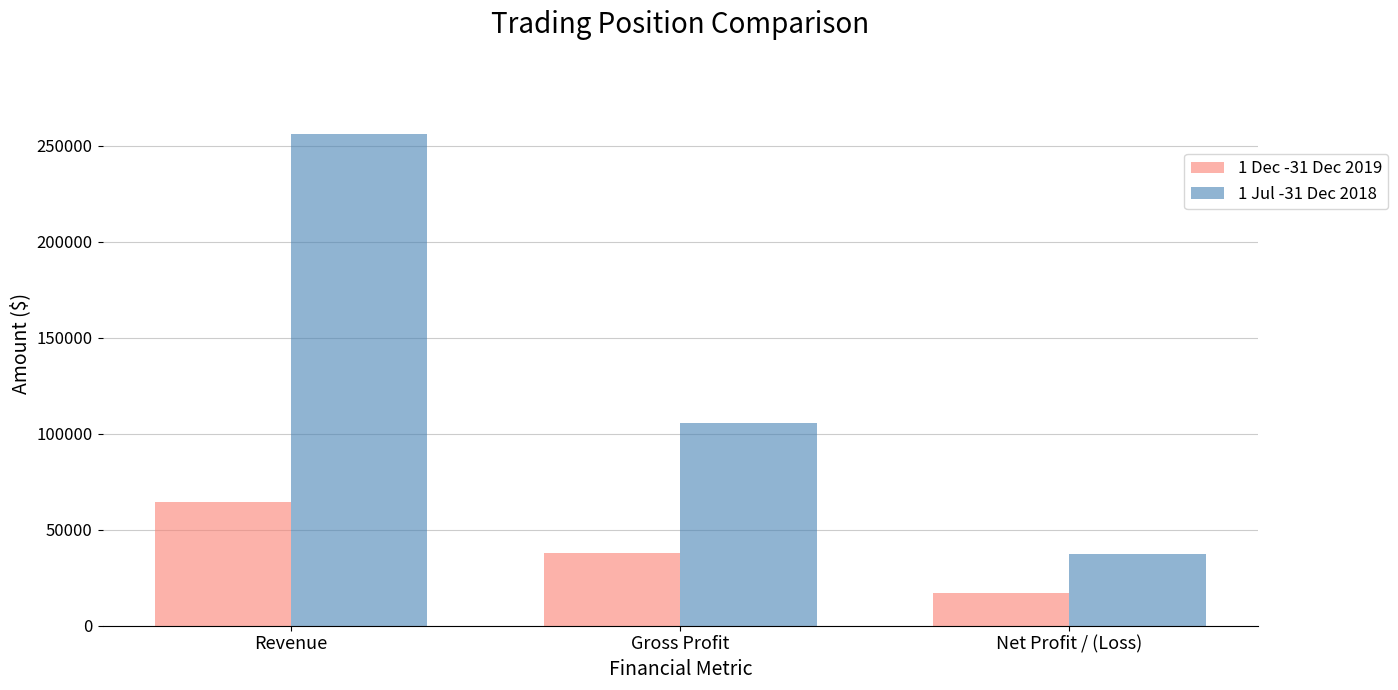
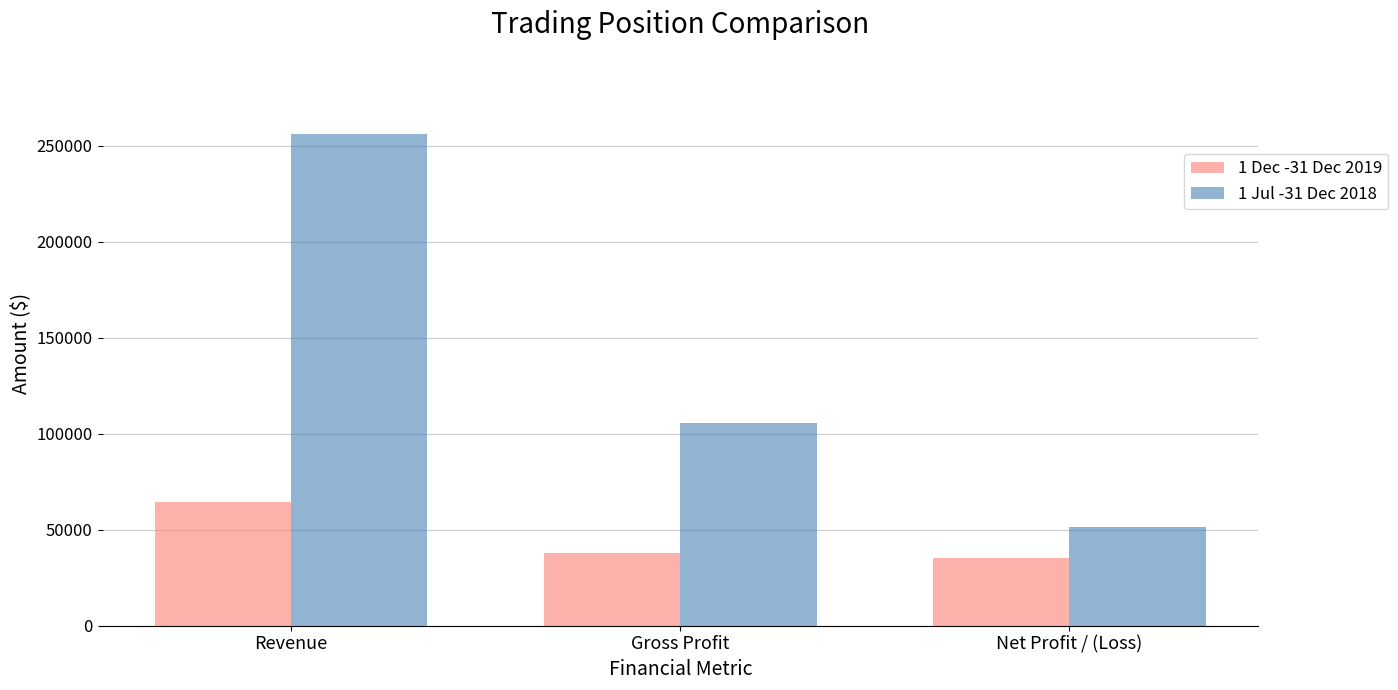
1 Dec -31 Dec 2019, Net Profit / (Loss): 17000 -> 35000
1 Jul -31 Dec 2018, Net Profit / (Loss): 37000 -> 51000
